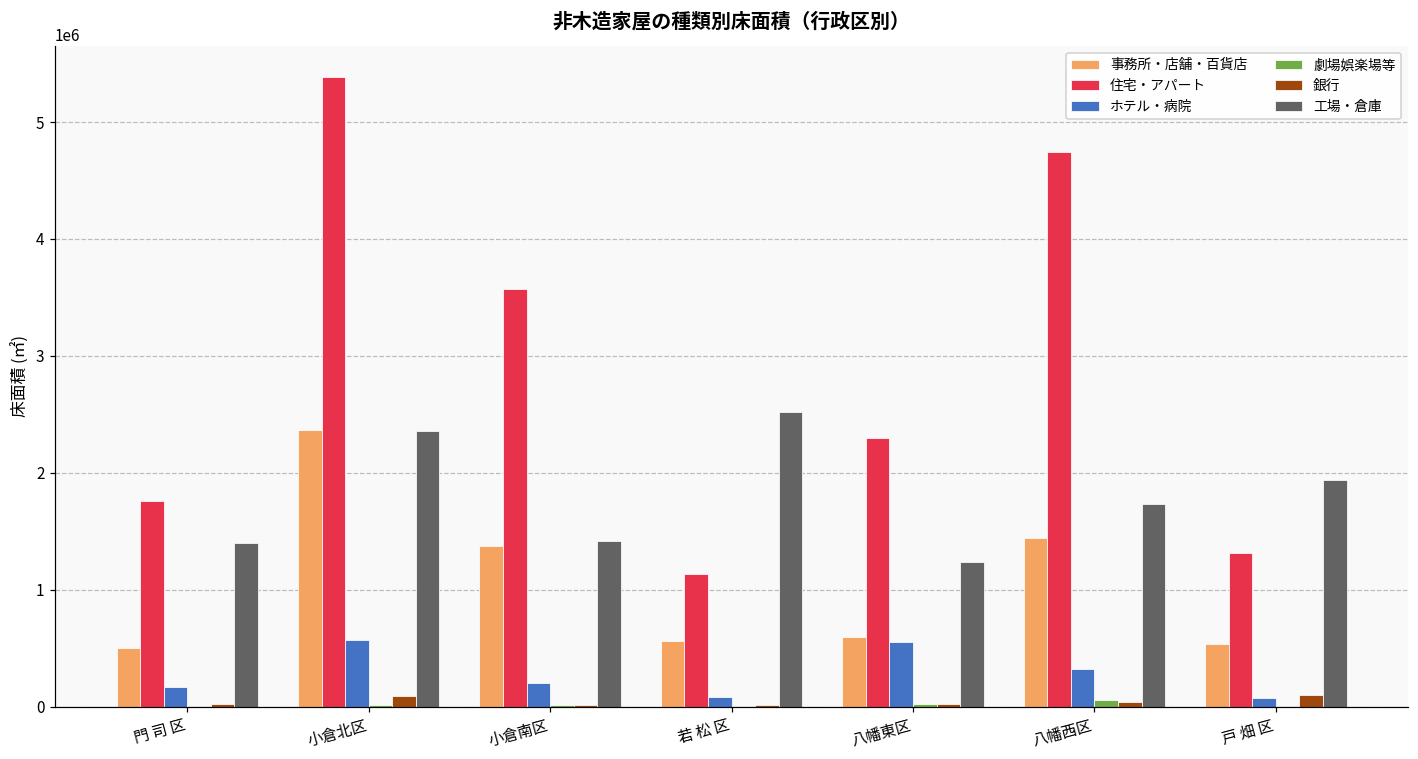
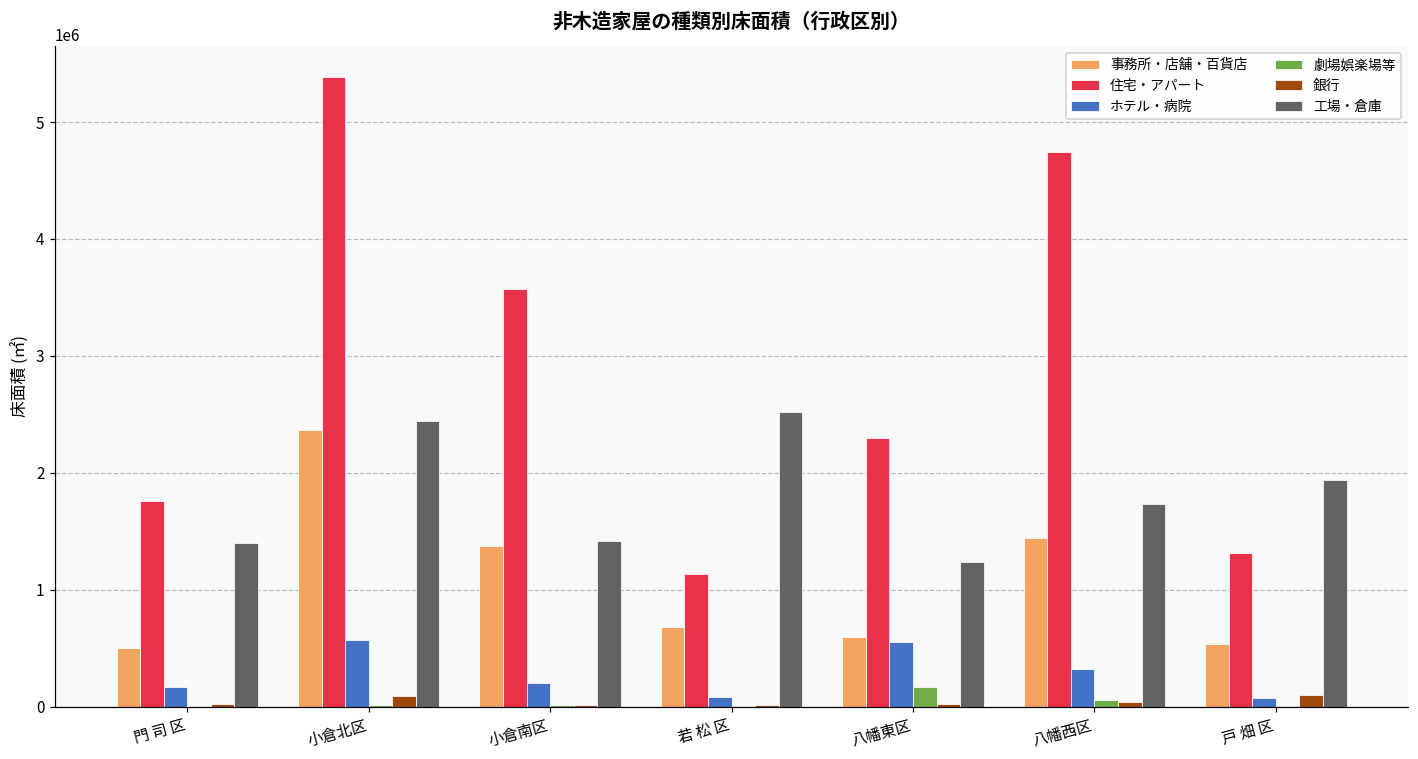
工場・倉庫, 小倉北区: 2360000 -> 2450000
事務所・店舗・百貨店, 若 松 区: 560000 -> 680000
劇場娯楽場等, 八幡東区: 20000 -> 170000
